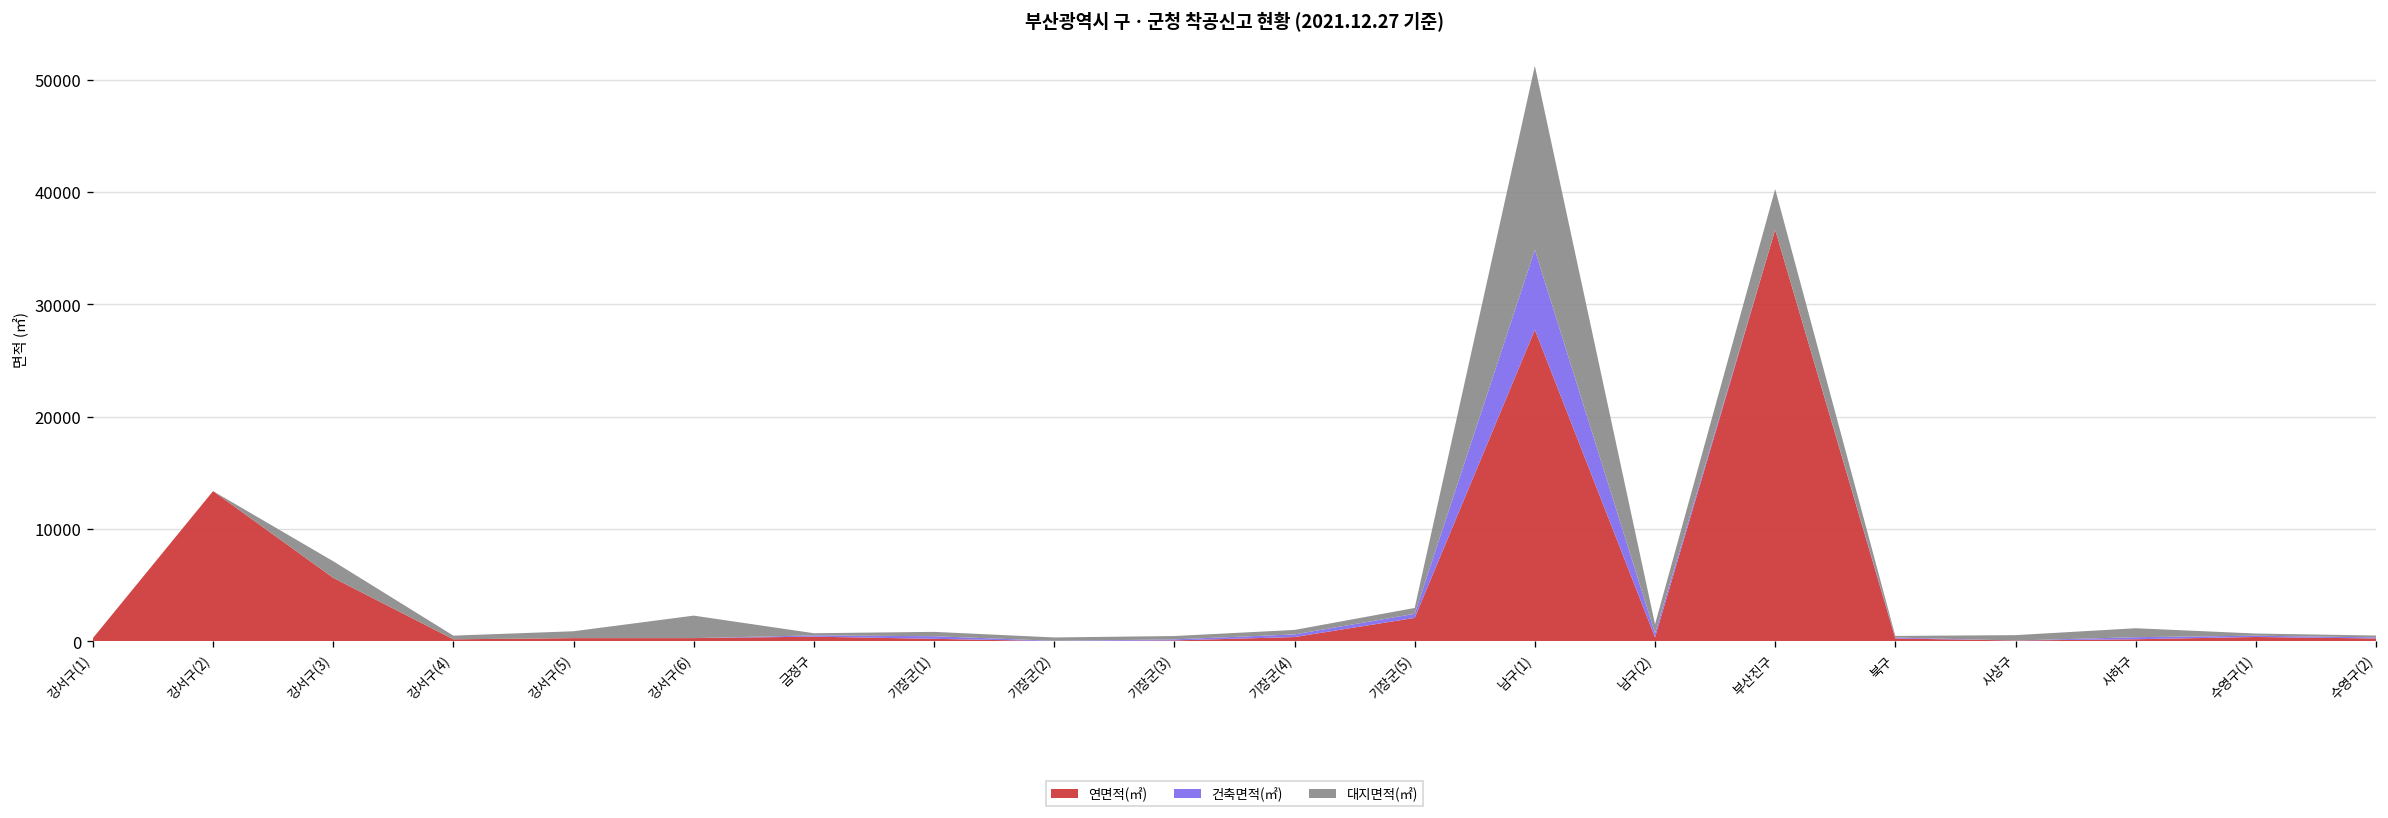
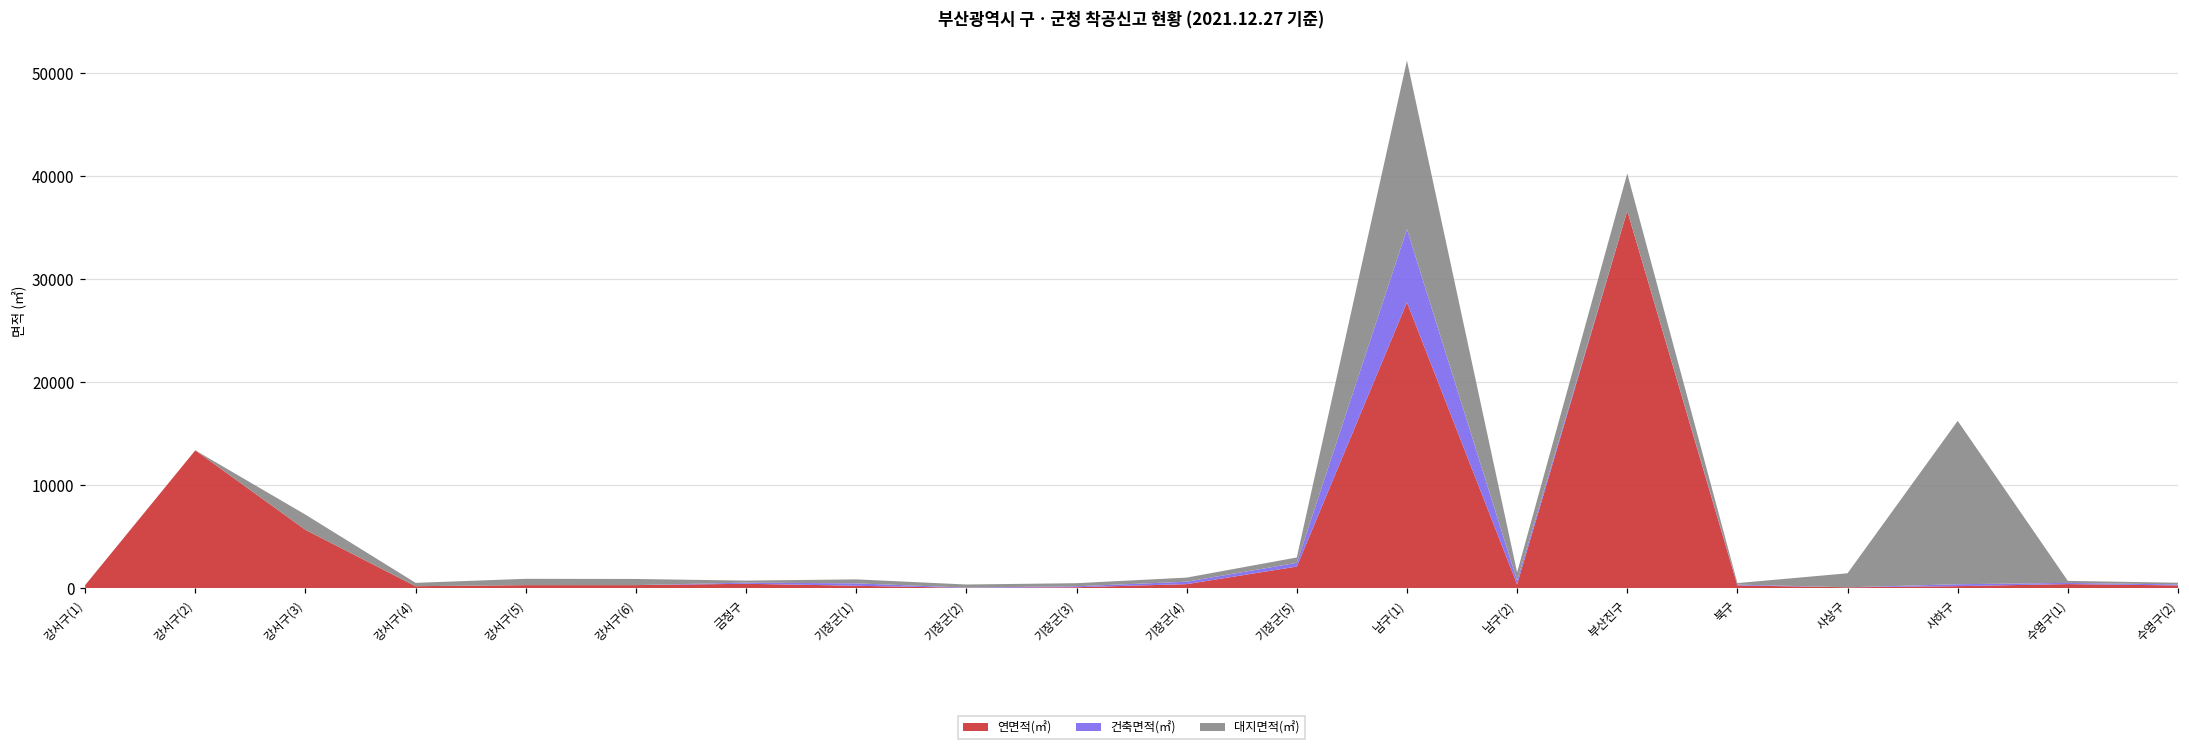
대지면적(㎡), 강서구(6): 2000 -> 1000
대지면적(㎡), 사상구: 0 -> 1000
대지면적(㎡), 사하구: 1000 -> 16000
